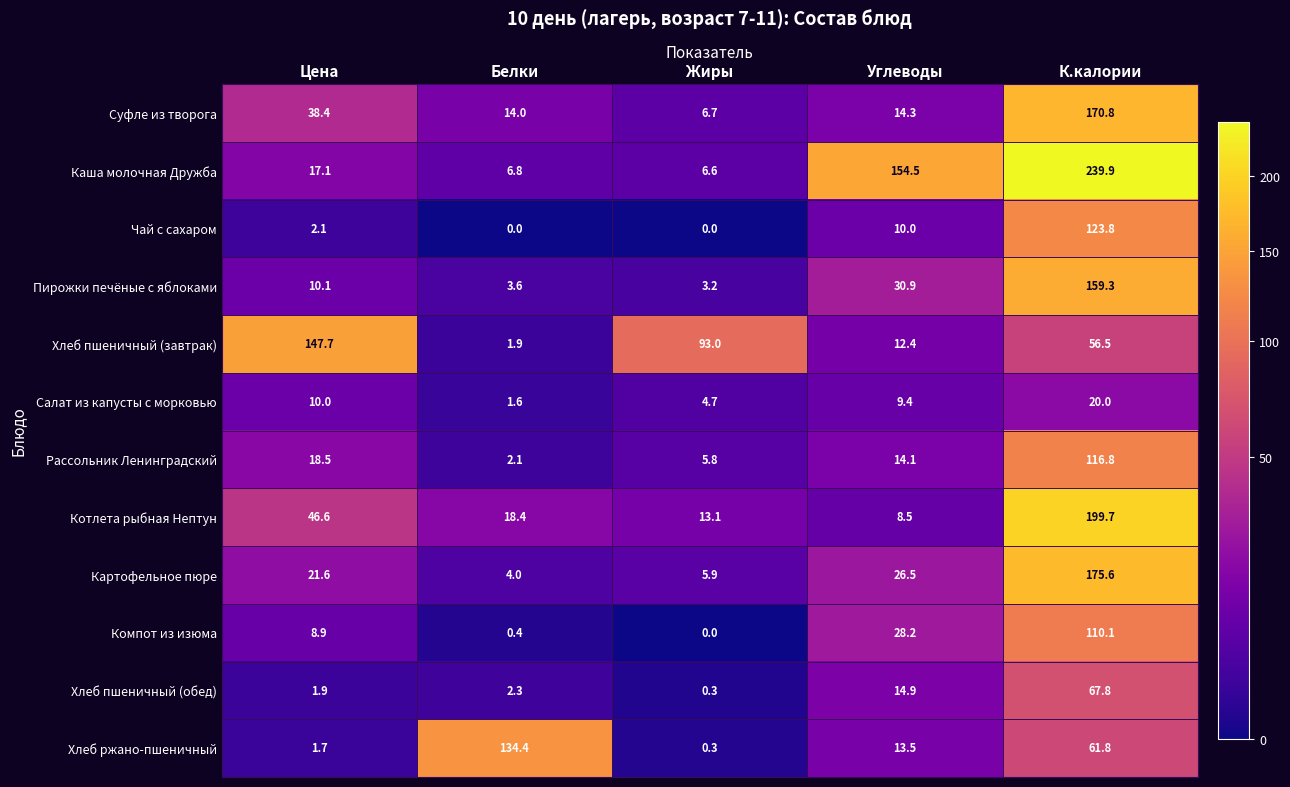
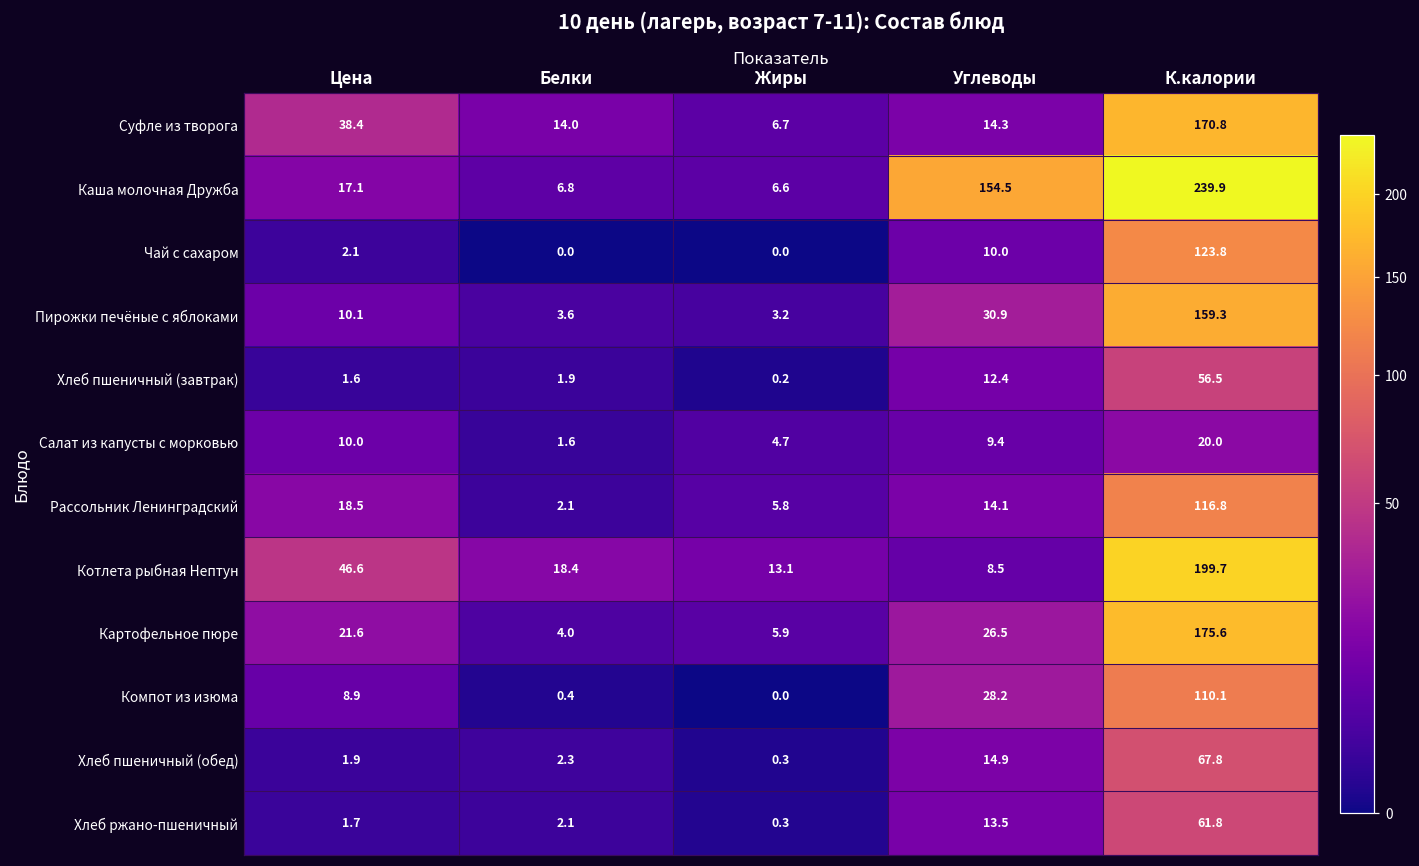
Хлеб пшеничный (завтрак), Цена: 147.7 -> 1.6
Хлеб пшеничный (завтрак), Жиры: 93.0 -> 0.2
Хлеб ржано-пшеничный, Белки: 134.4 -> 2.1
